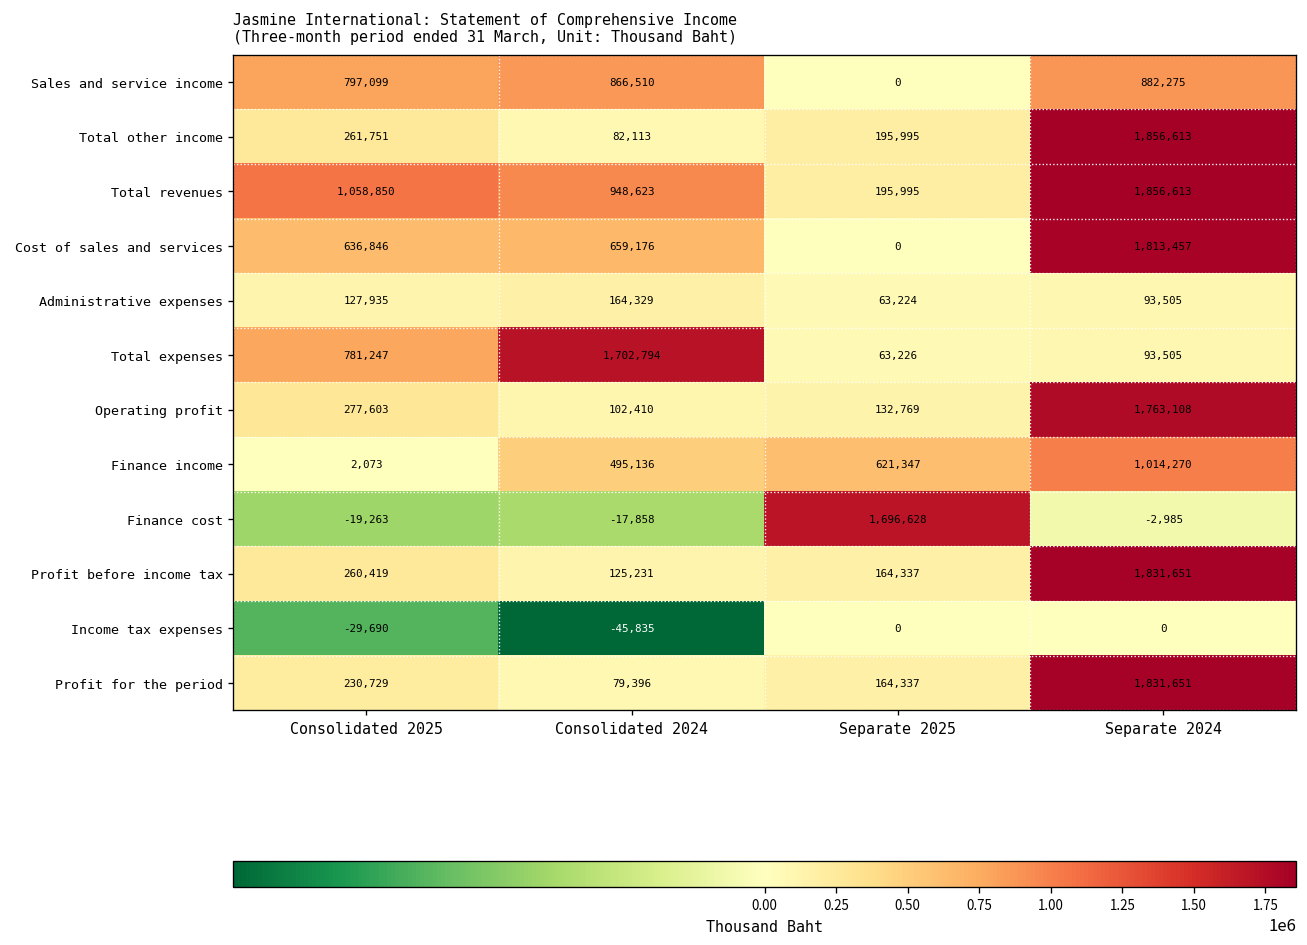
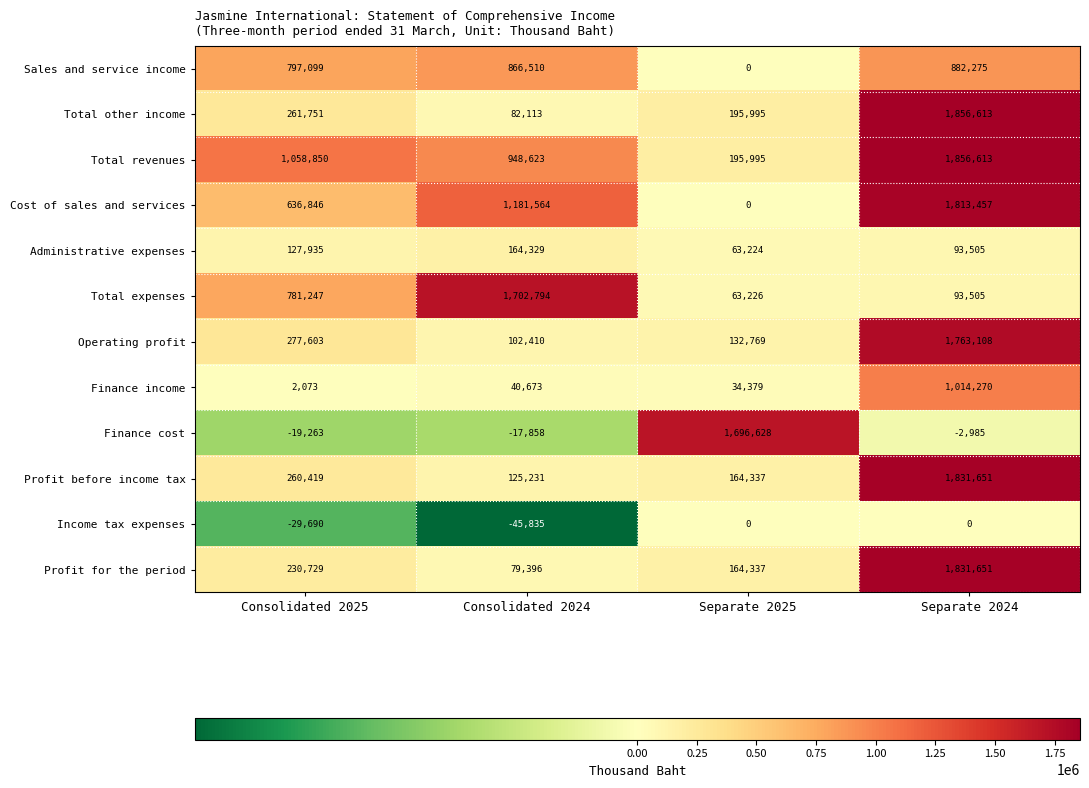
Cost of sales and services, Consolidated 2024: 659,176 -> 1,181,564
Finance income, Consolidated 2024: 495,136 -> 40,673
Finance income, Separate 2025: 621,347 -> 34,379
